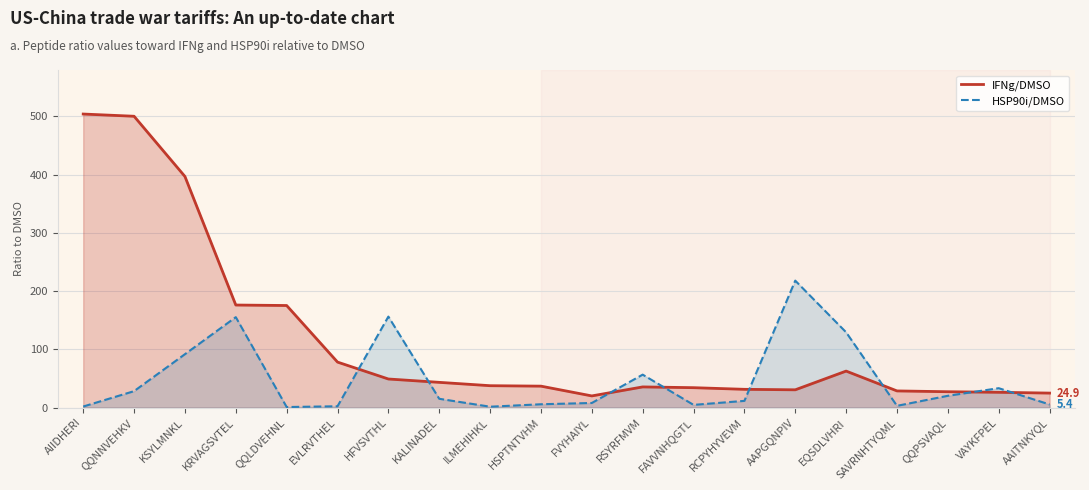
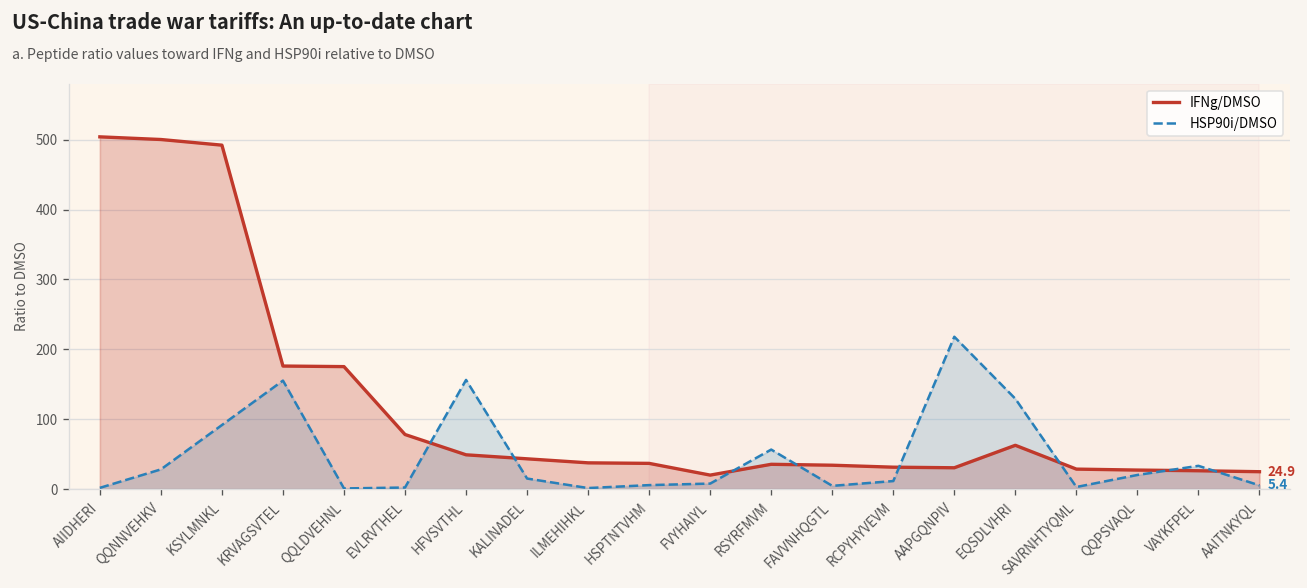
IFNg/DMSO, KSYLMNKL: 400 -> 490
